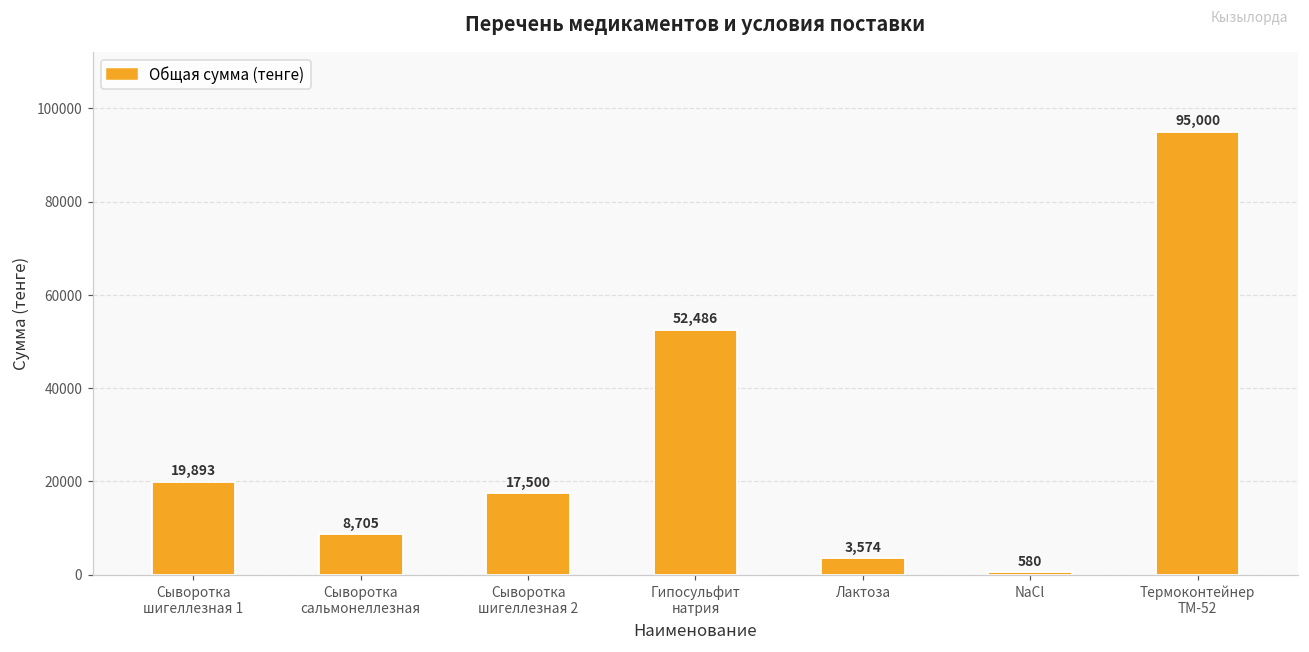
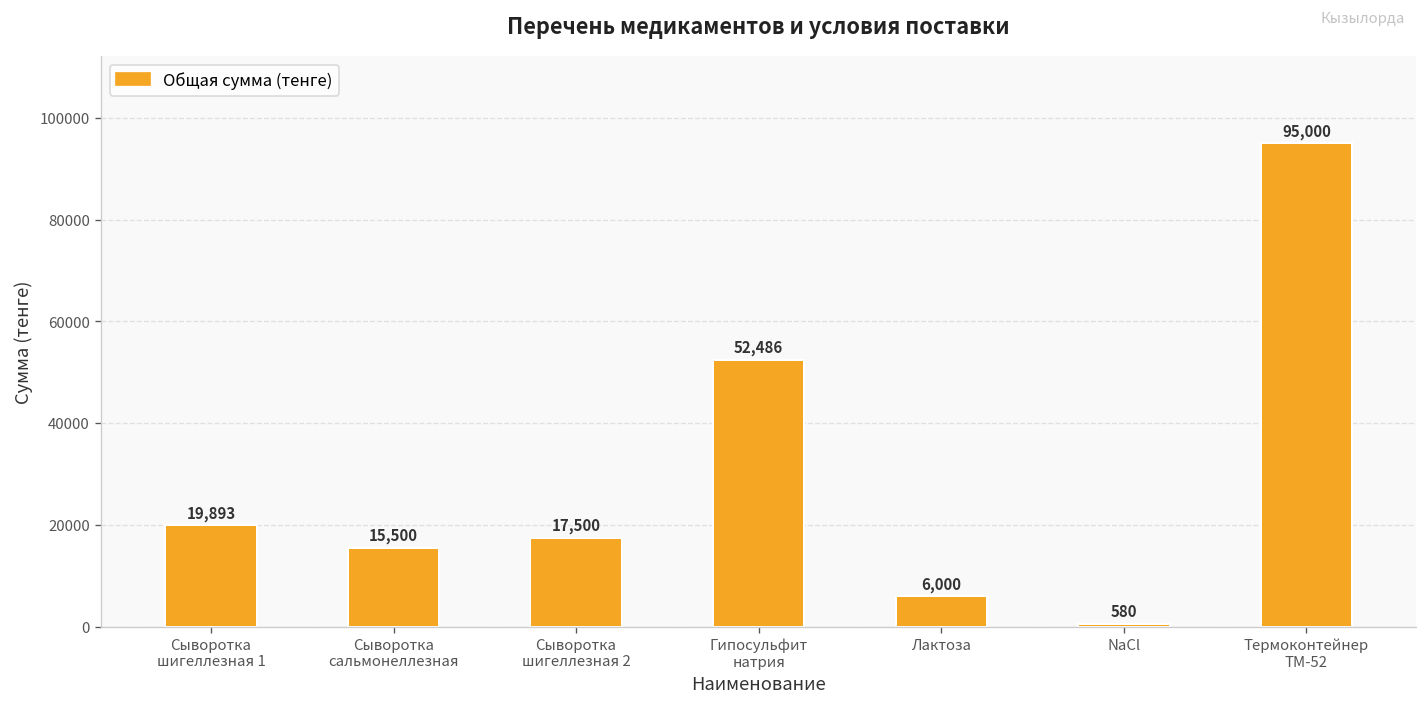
Сыворотка сальмонеллезная: 8,705 -> 15,500
Лактоза: 3,574 -> 6,000
